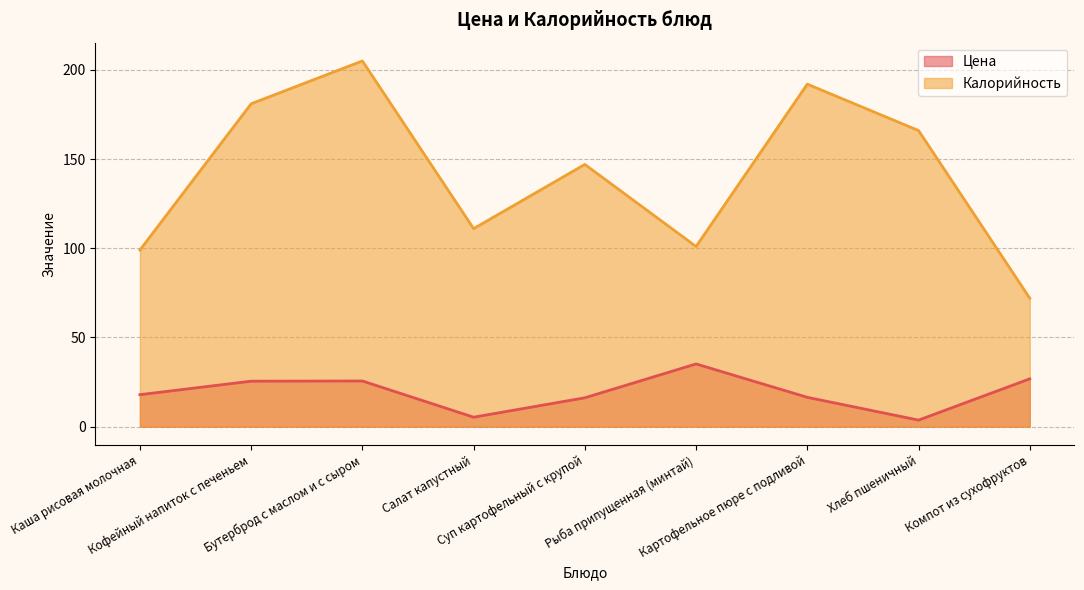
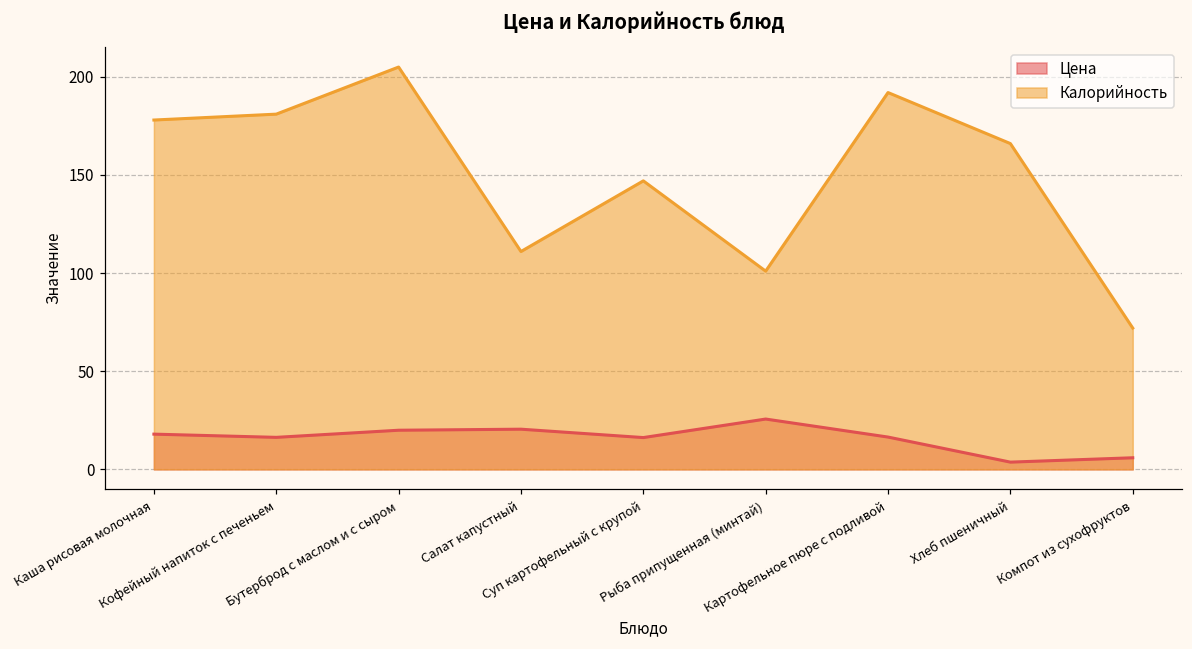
Калорийность, Каша рисовая молочная: 99 -> 178
Цена, Кофейный напиток с печеньем: 26 -> 16
Цена, Бутерброд с маслом и с сыром: 26 -> 20
Цена, Салат капустный: 5 -> 20
Цена, Рыба припущенная (минтай): 35 -> 26
Цена, Компот из сухофруктов: 27 -> 6
